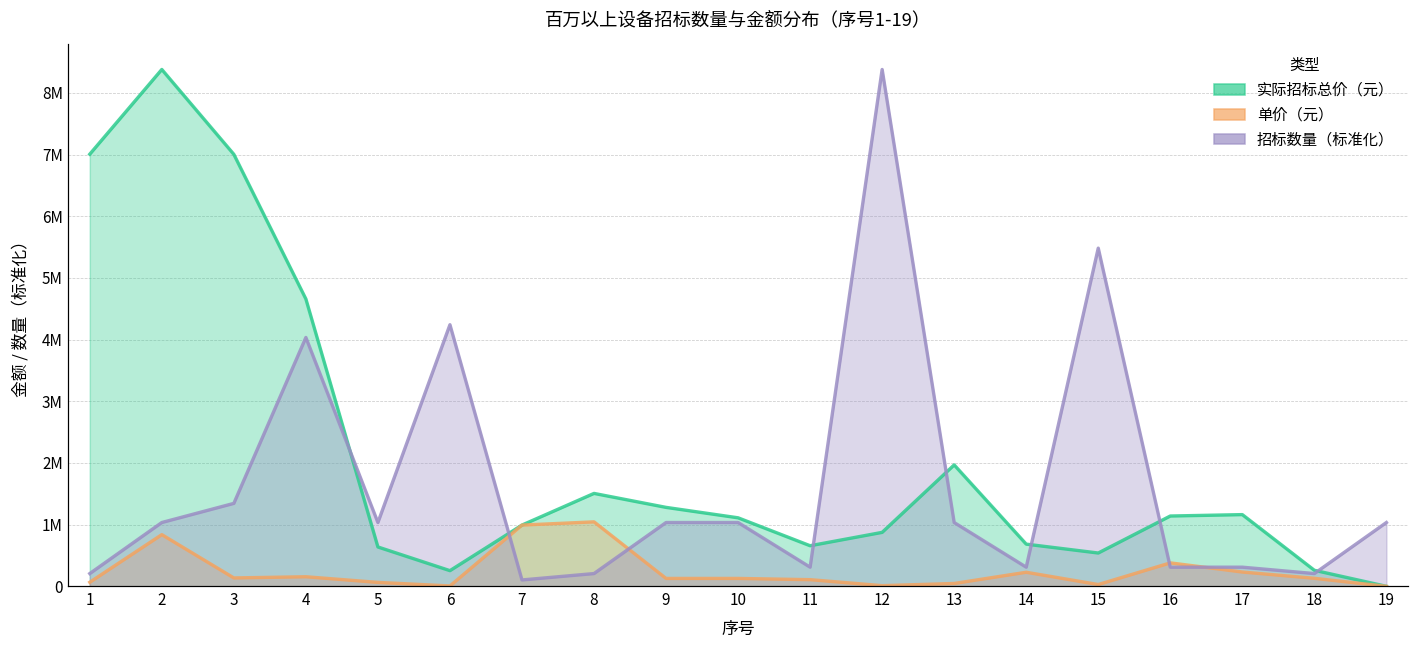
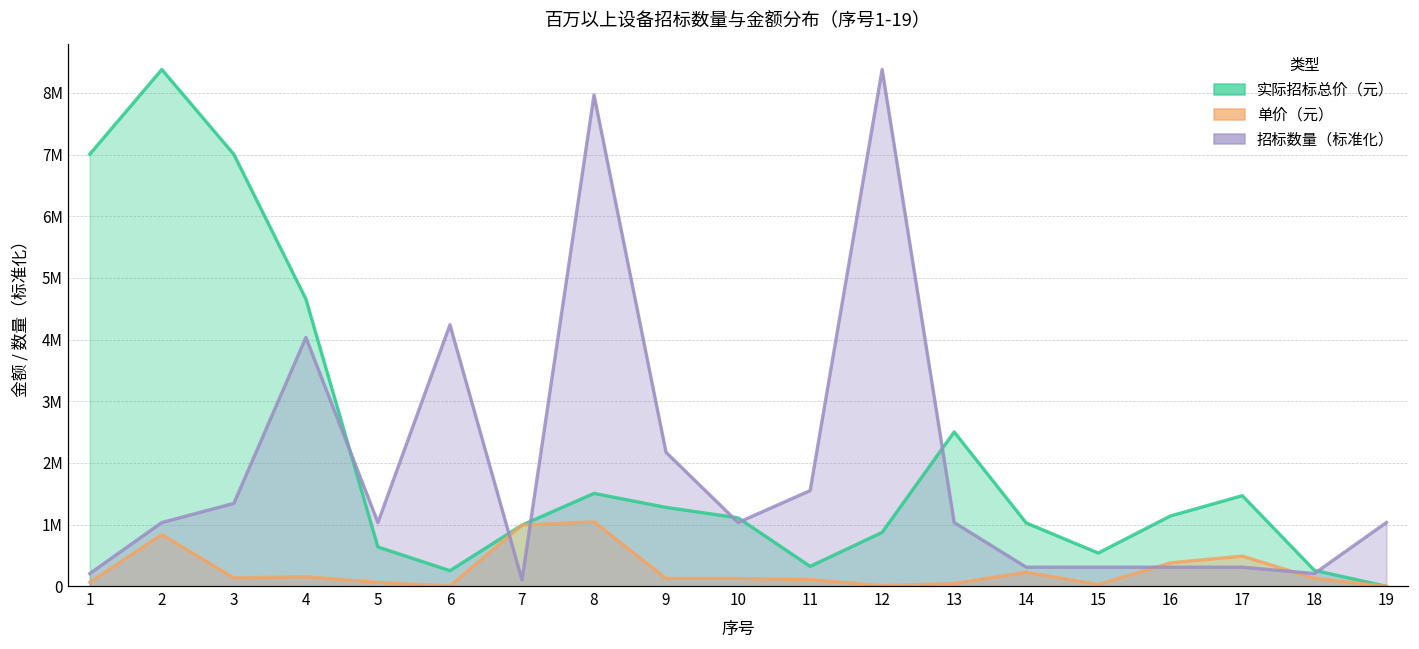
招标数量（标准化）, 8: 200000 -> 8000000
招标数量（标准化）, 9: 1000000 -> 2200000
实际招标总价（元）, 11: 700000 -> 300000
招标数量（标准化）, 11: 300000 -> 1600000
实际招标总价（元）, 13: 2000000 -> 2500000
实际招标总价（元）, 14: 700000 -> 1000000
招标数量（标准化）, 15: 5500000 -> 300000
实际招标总价（元）, 17: 1200000 -> 1500000
单价（元）, 17: 200000 -> 500000
